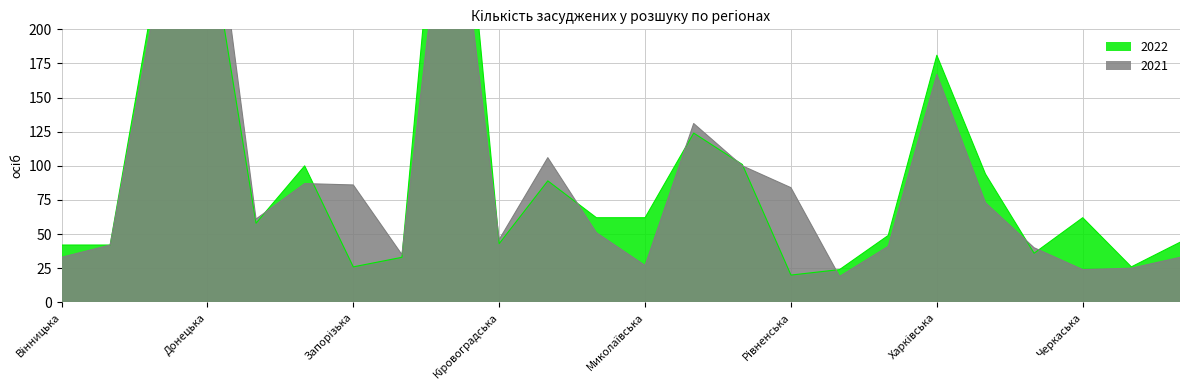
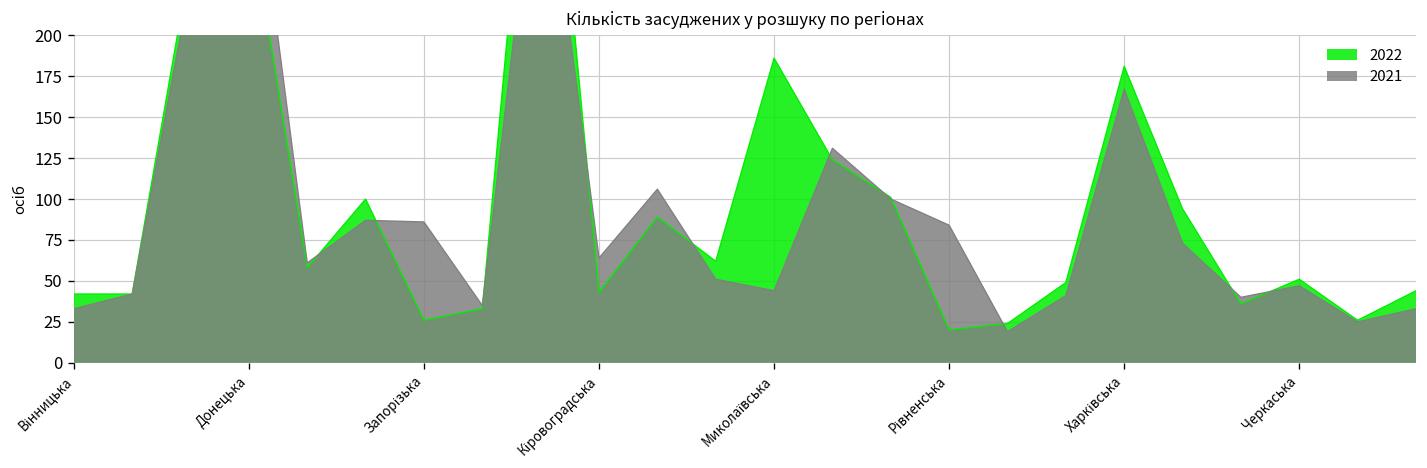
2021, Кіровоградська: 46 -> 64
2022, Миколаївська: 62 -> 186
2021, Миколаївська: 27 -> 44
2022, Черкаська: 62 -> 51
2021, Черкаська: 24 -> 47
